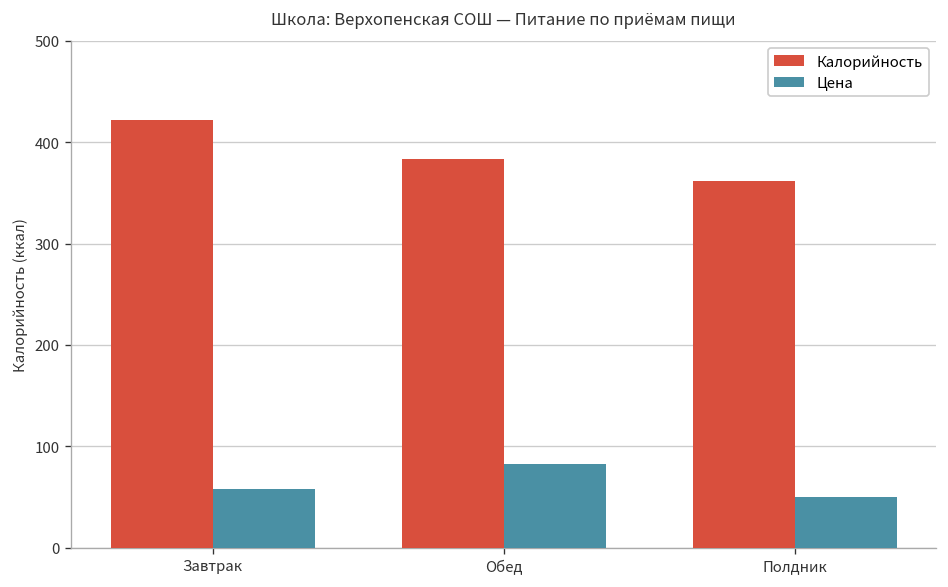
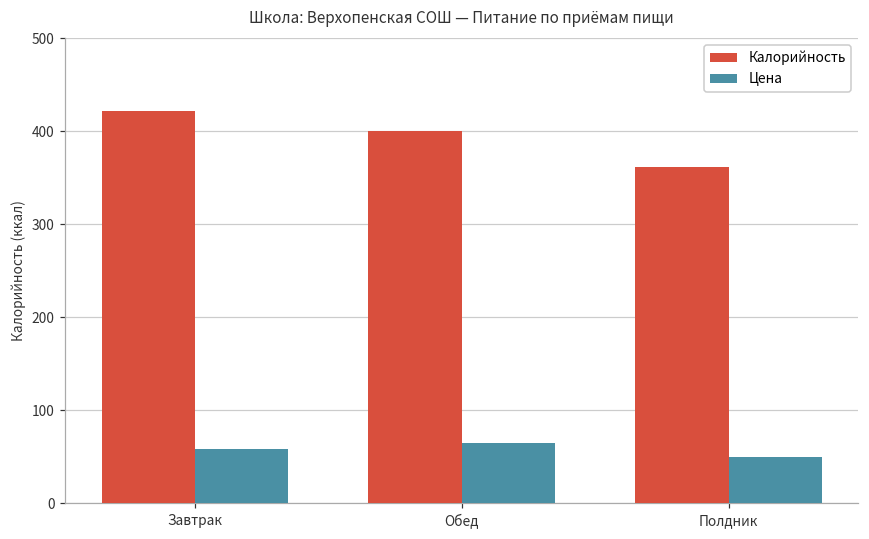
Калорийность, Обед: 380 -> 400
Цена, Обед: 80 -> 60
